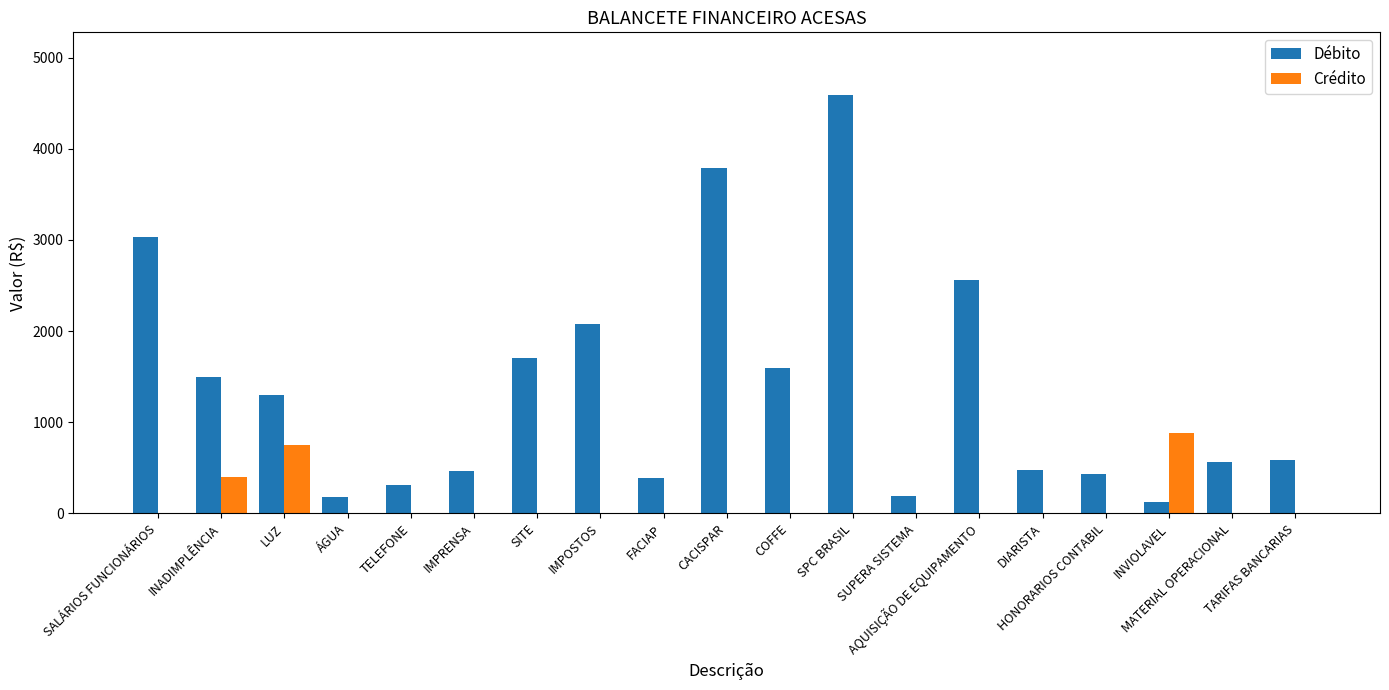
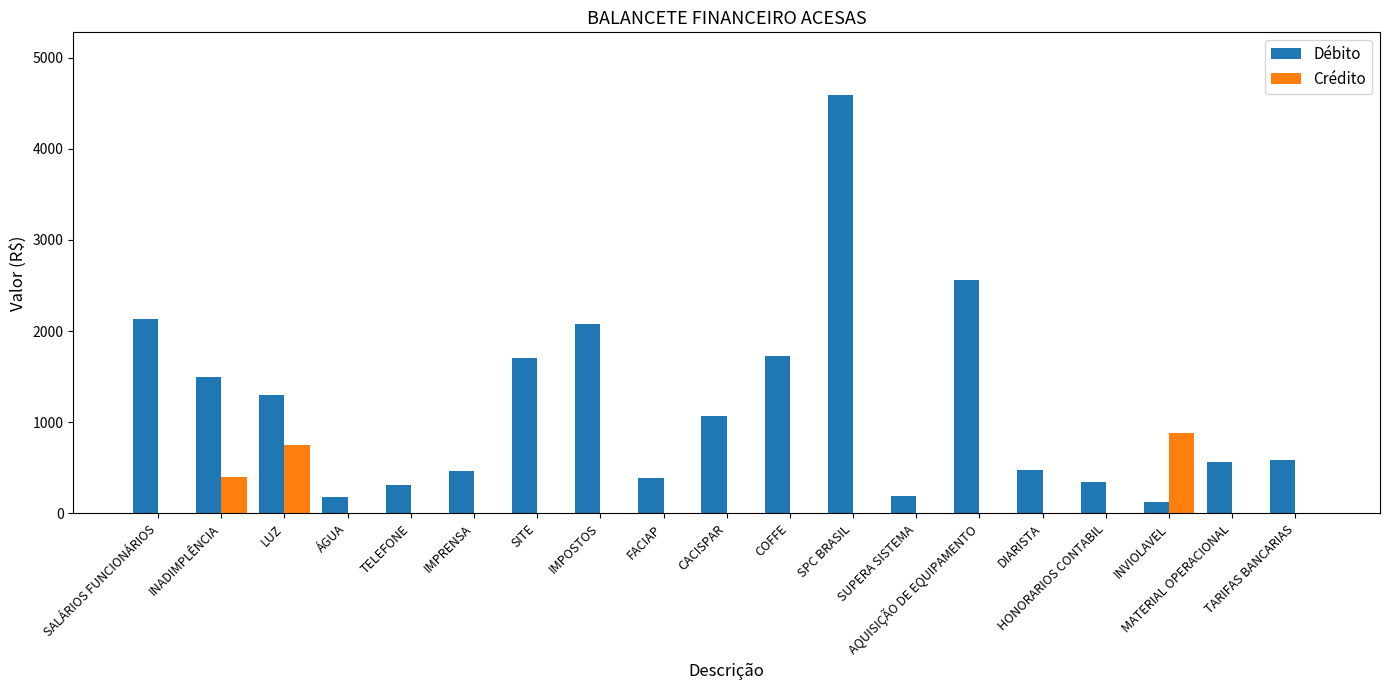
Débito, SALÁRIOS FUNCIONÁRIOS: 3000 -> 2100
Débito, CACISPAR: 3800 -> 1100
Débito, COFFE: 1600 -> 1700
Débito, HONORARIOS CONTABIL: 400 -> 300
